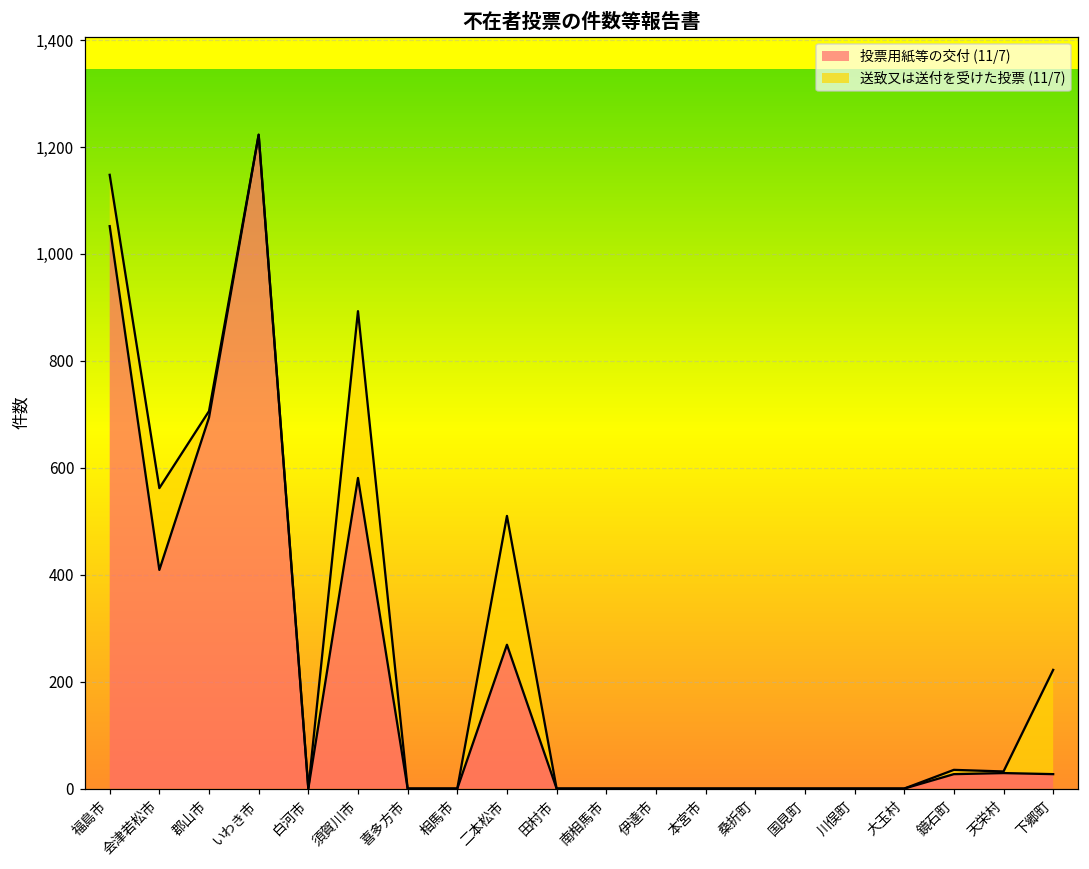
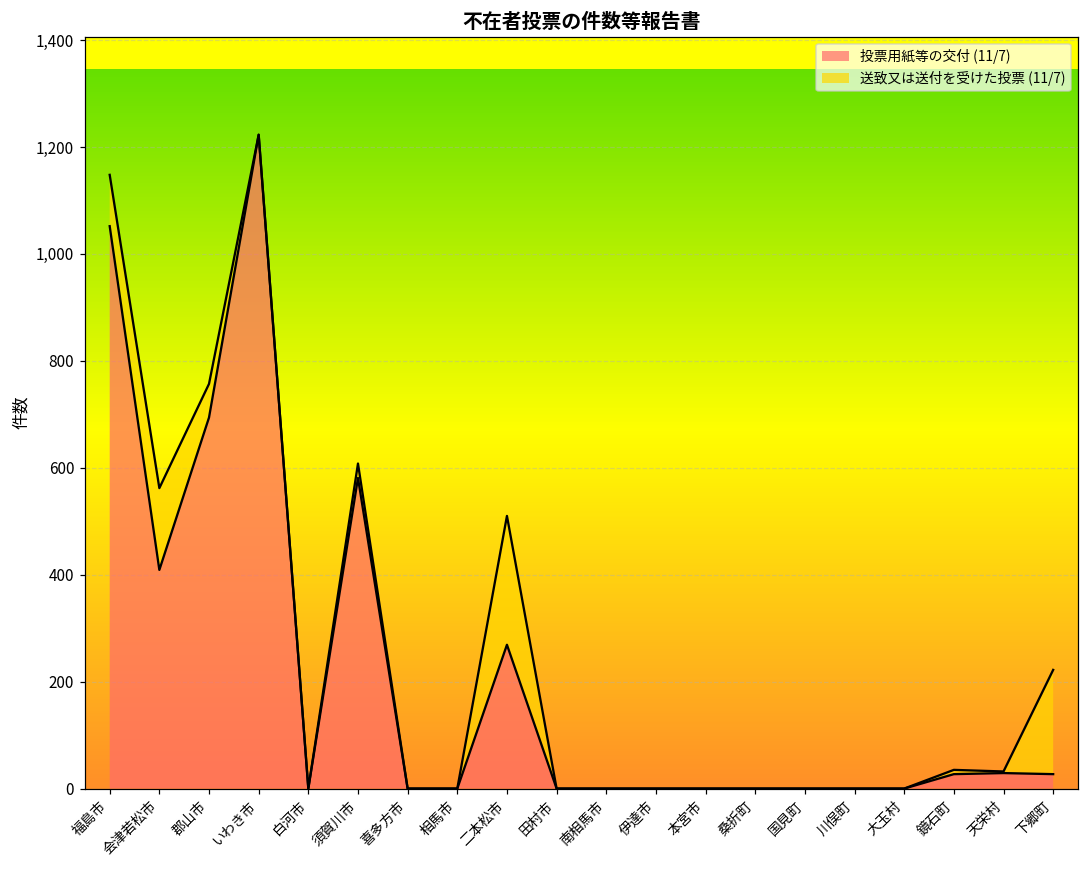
送致又は送付を受けた投票 (11/7), 郡山市: 10 -> 60
送致又は送付を受けた投票 (11/7), 須賀川市: 310 -> 30
